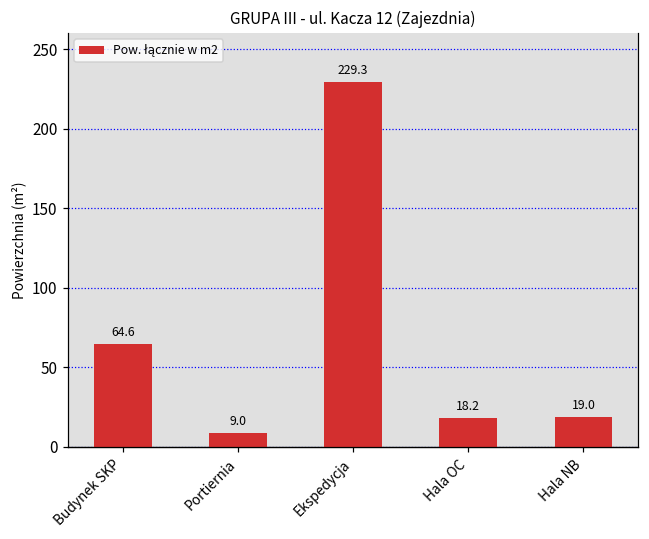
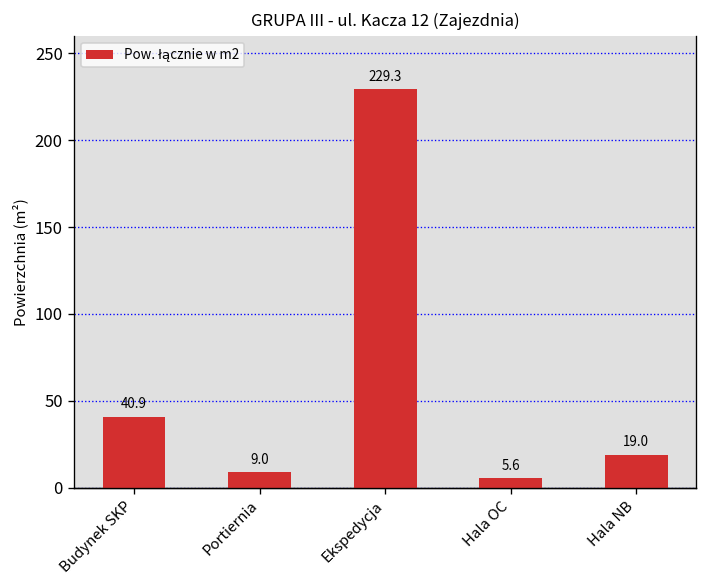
Budynek SKP: 64.6 -> 40.9
Hala OC: 18.2 -> 5.6
